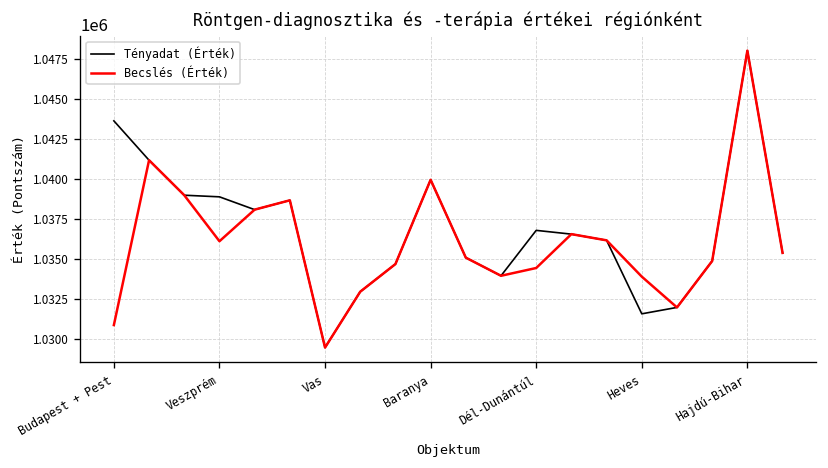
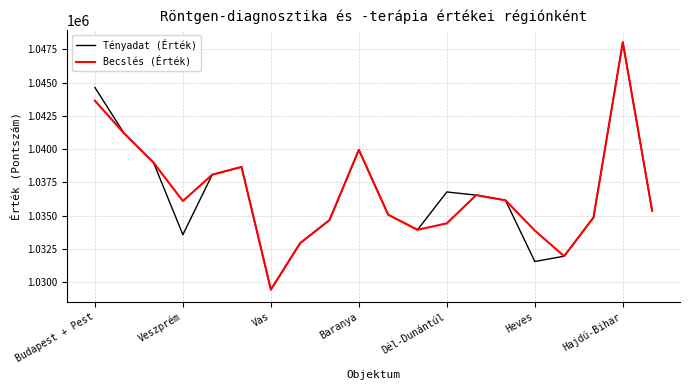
Tényadat (Érték), Budapest + Pest: 1043600 -> 1044600
Becslés (Érték), Budapest + Pest: 1030900 -> 1043600
Tényadat (Érték), Veszprém: 1038900 -> 1033600
